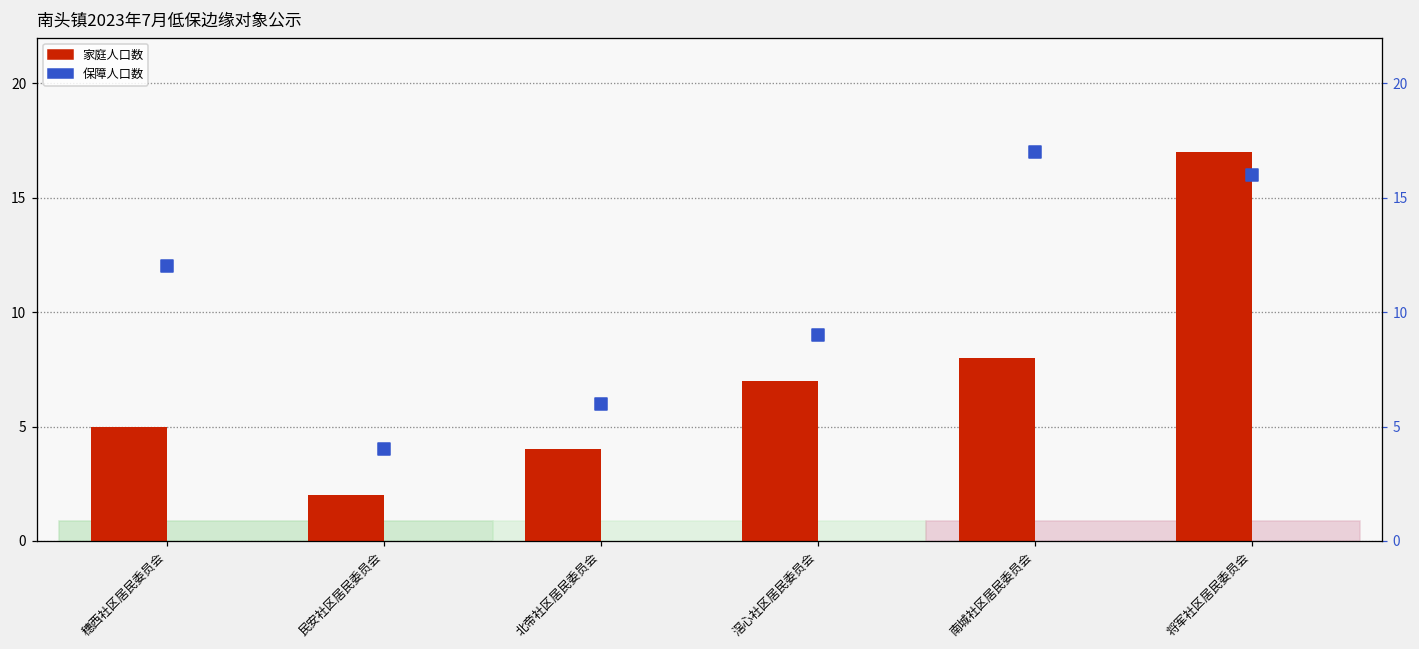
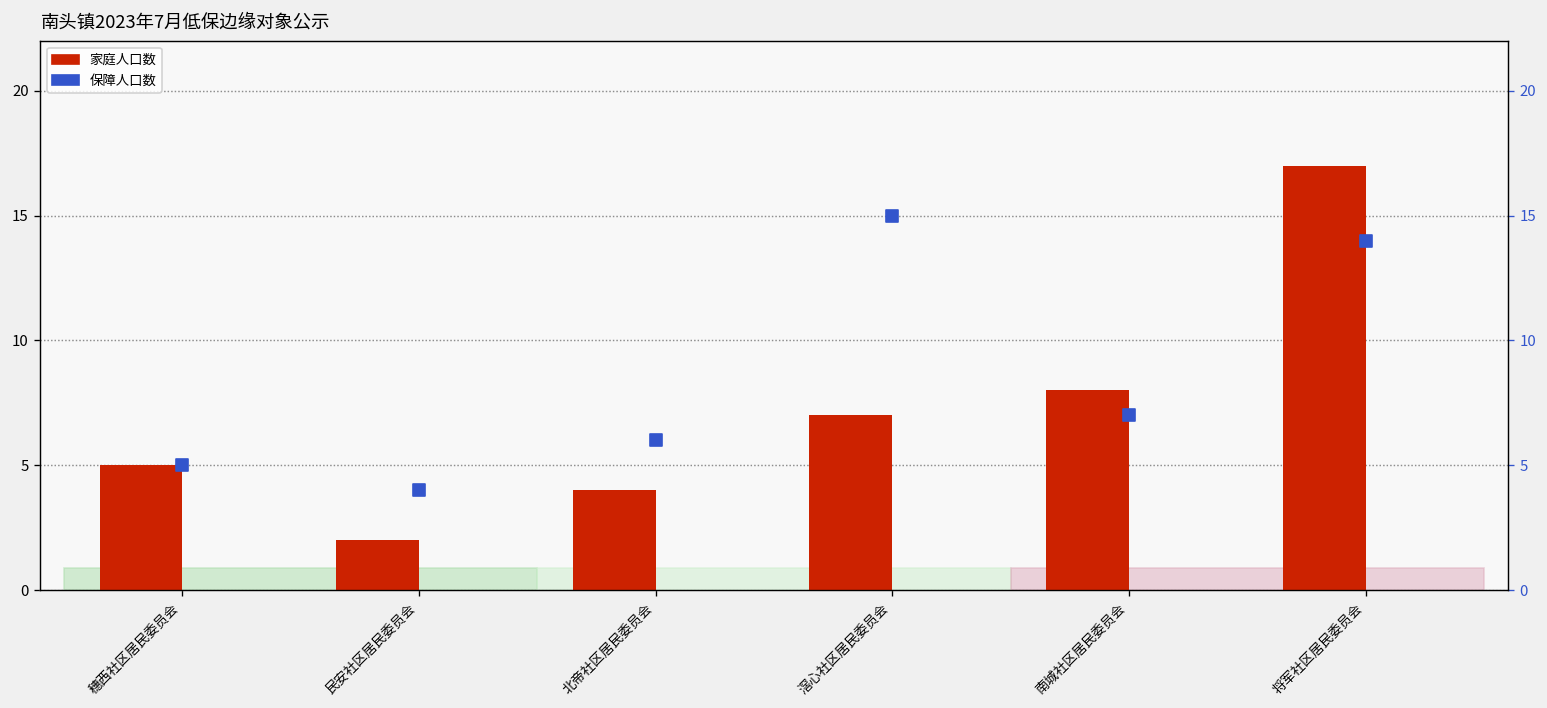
保障人口数, 穗西社区居民委员会: 12 -> 5
保障人口数, 滘心社区居民委员会: 9 -> 15
保障人口数, 南城社区居民委员会: 17 -> 7
保障人口数, 将军社区居民委员会: 16 -> 14
